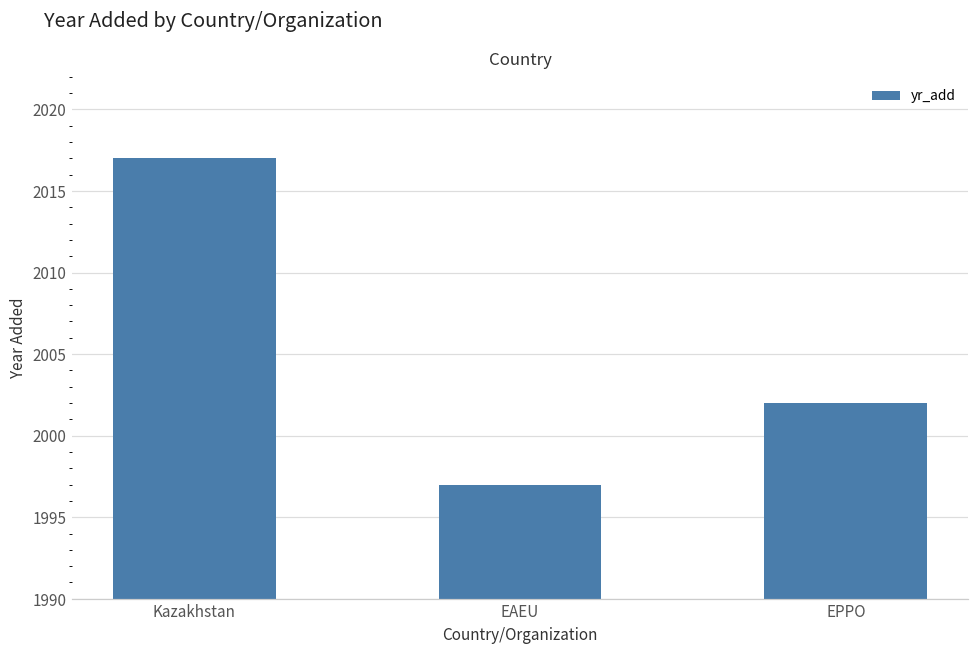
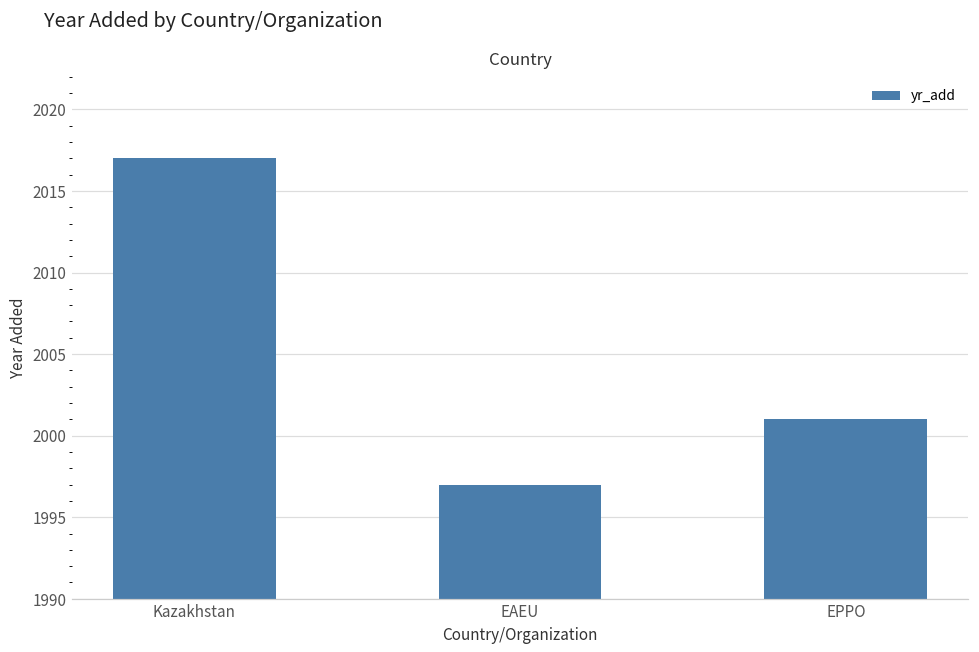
EPPO: 2002 -> 2001
